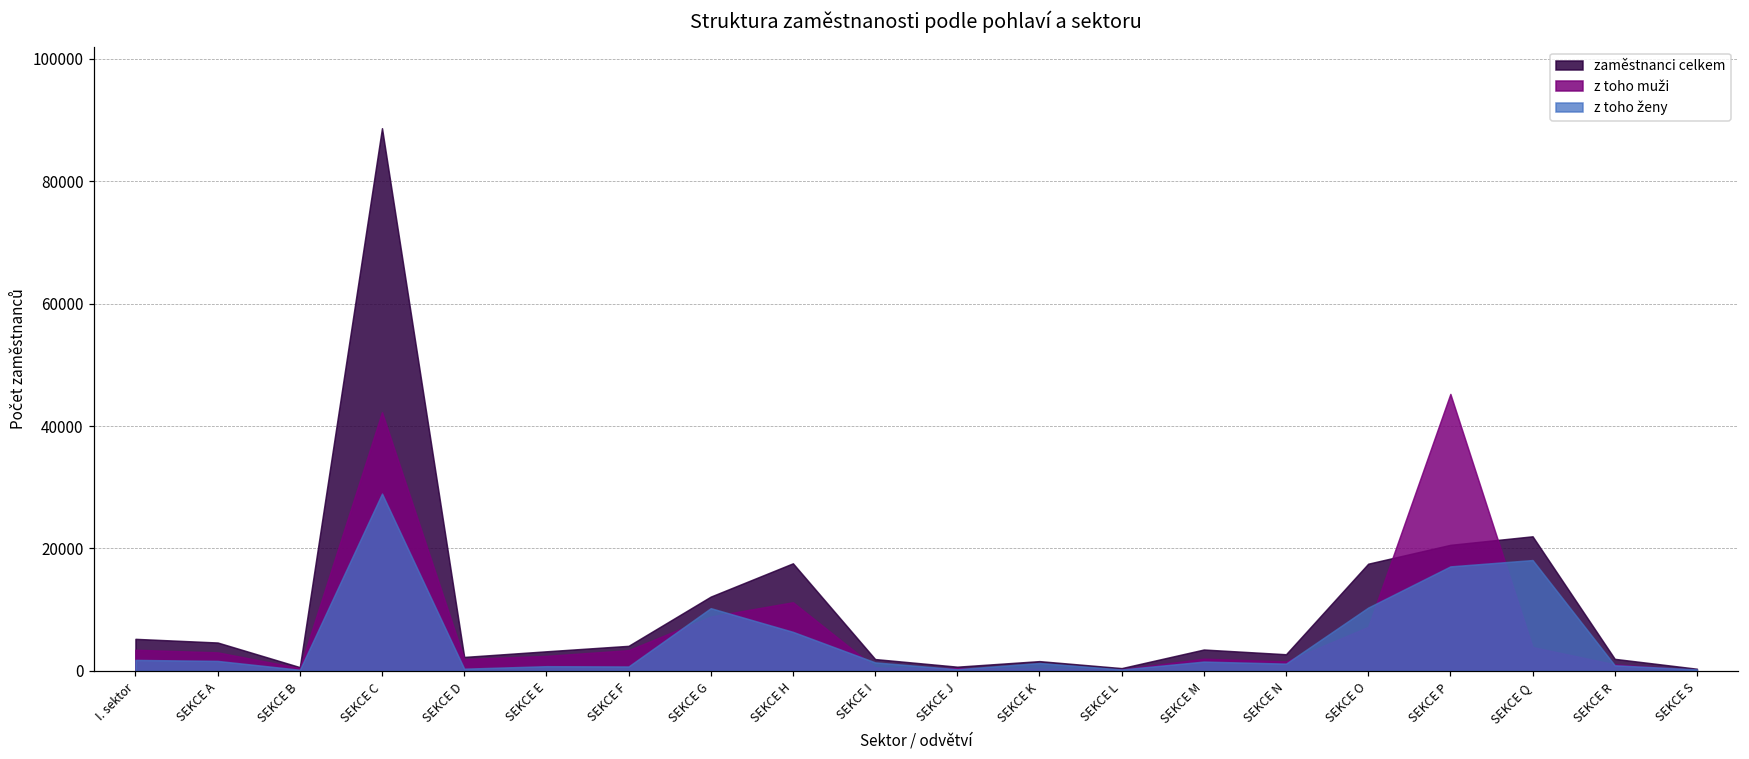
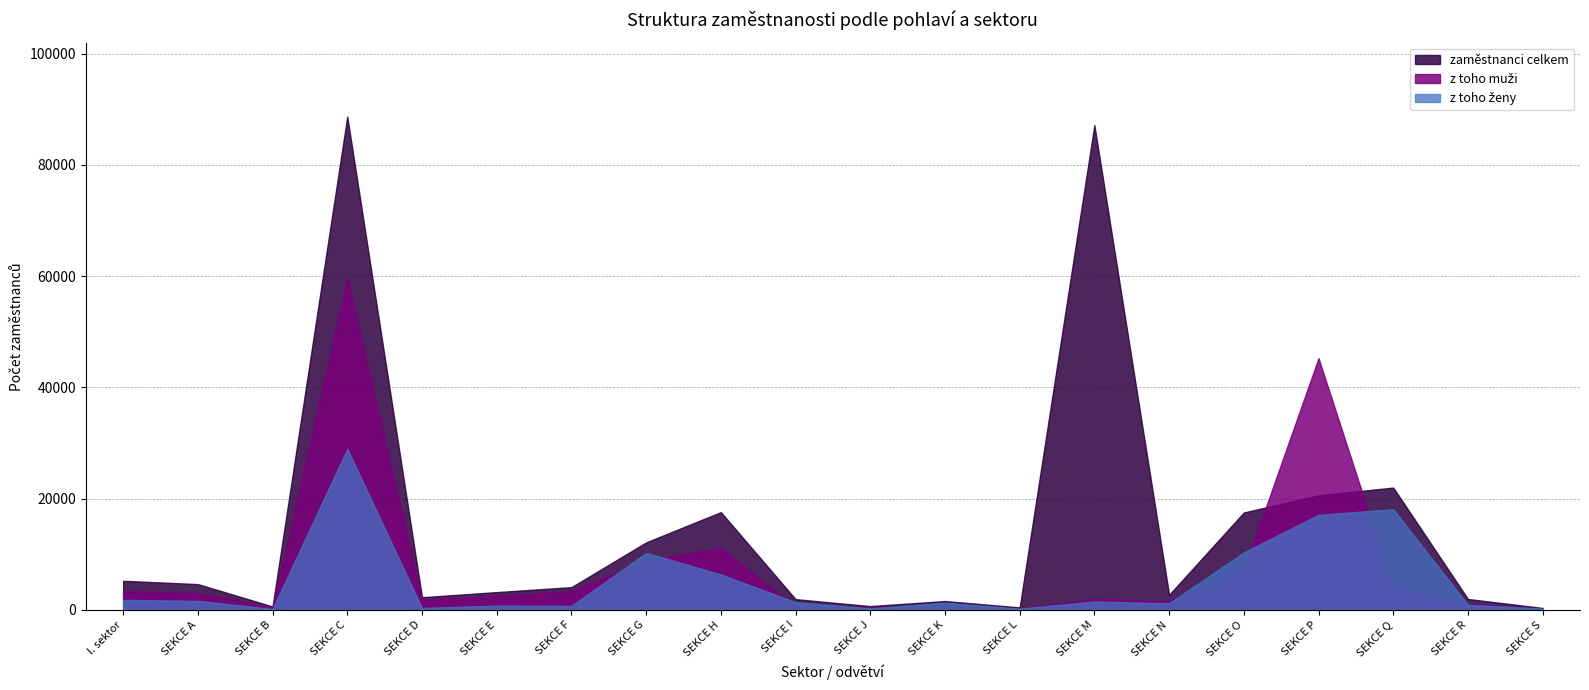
z toho muži, SEKCE C: 42000 -> 60000
zaměstnanci celkem, SEKCE M: 3000 -> 87000
